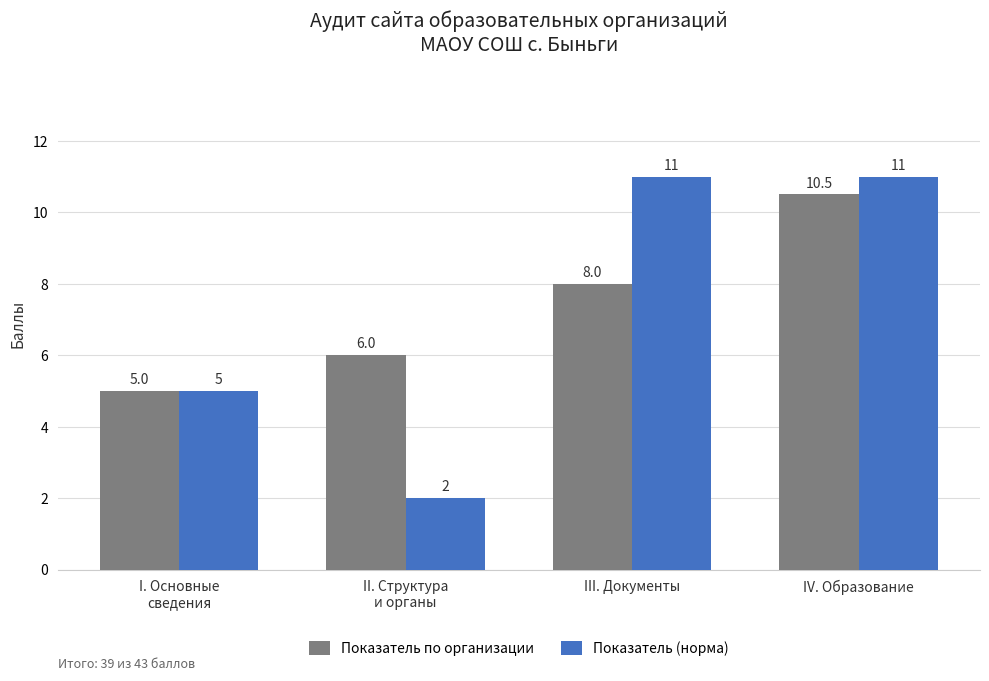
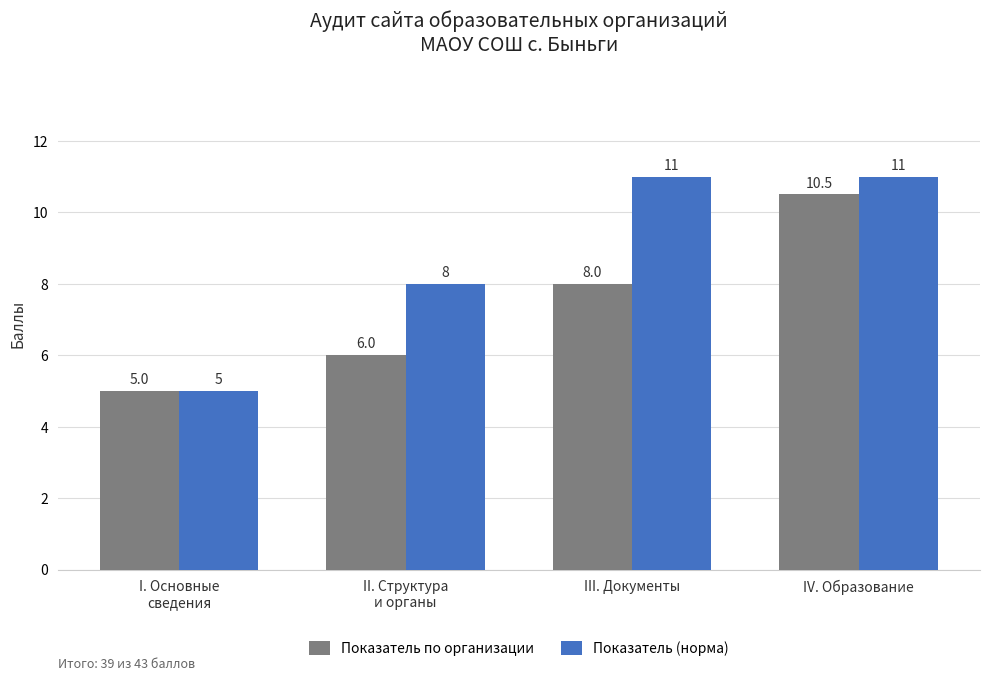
Показатель (норма), II. Структура и органы: 2 -> 8
